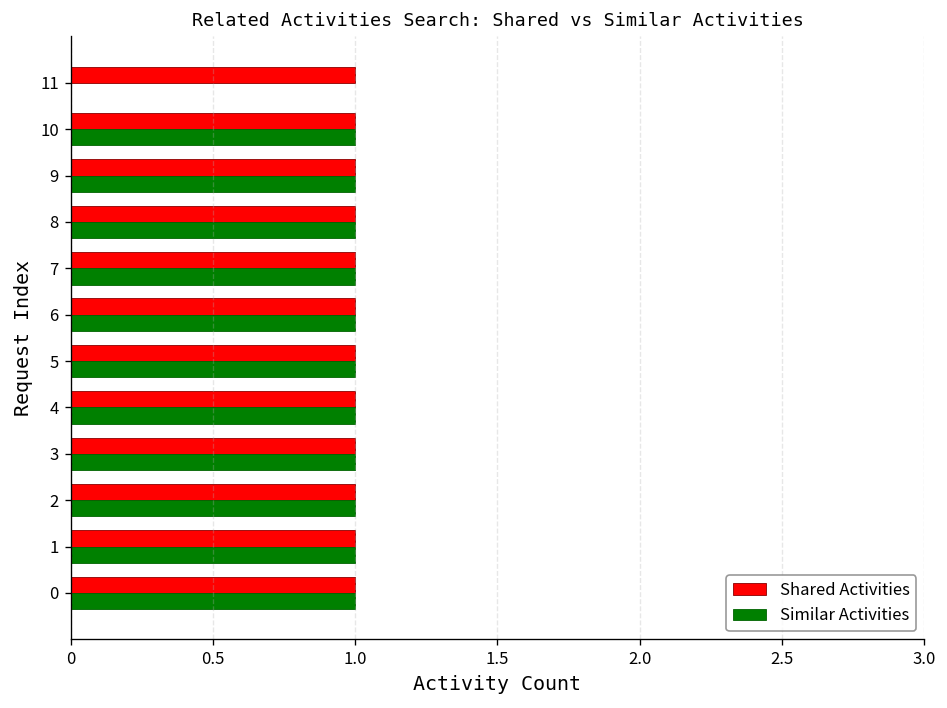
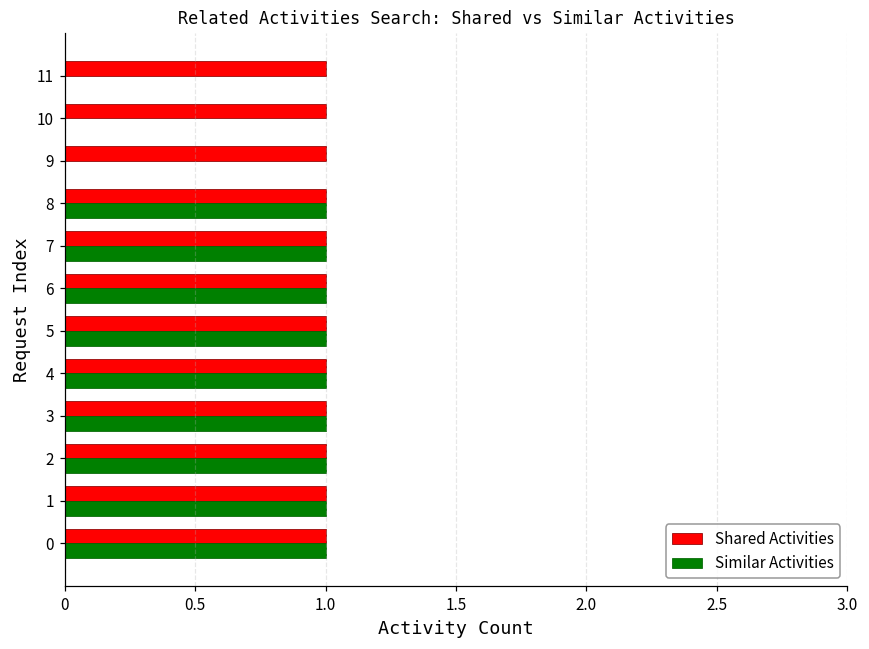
Similar Activities, 10: 1 -> 0
Similar Activities, 9: 1 -> 0
